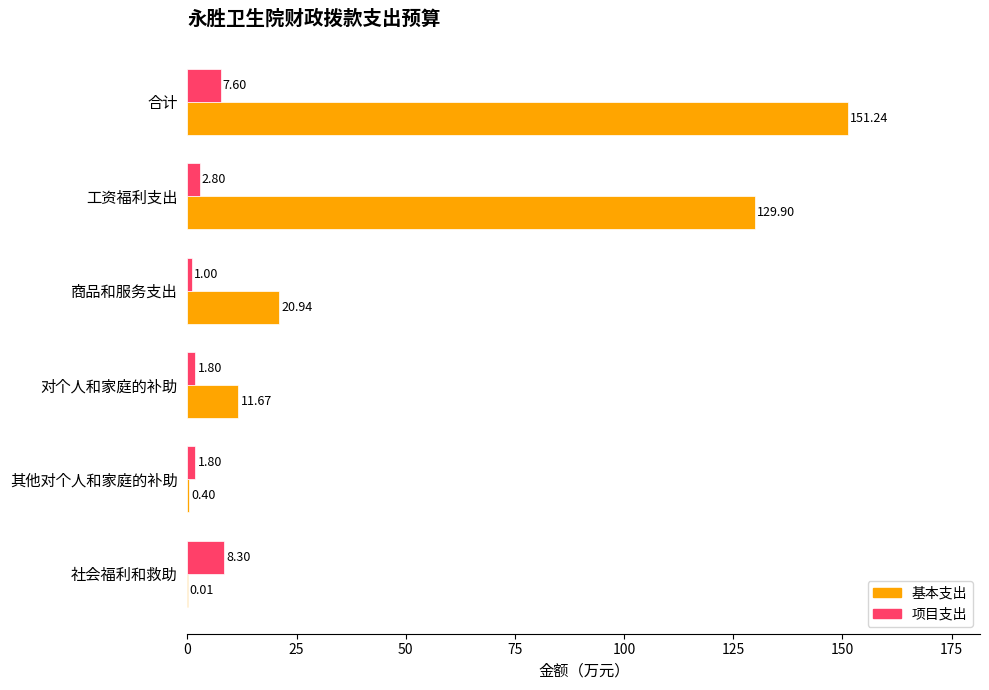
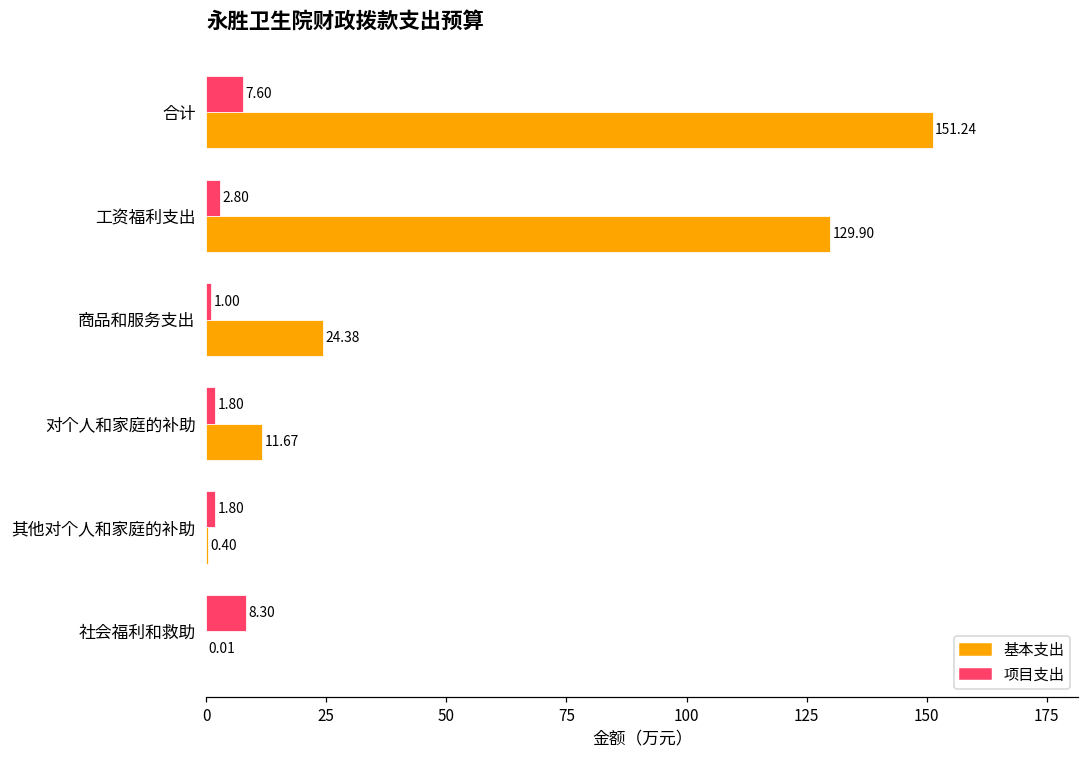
基本支出, 商品和服务支出: 20.94 -> 24.38
